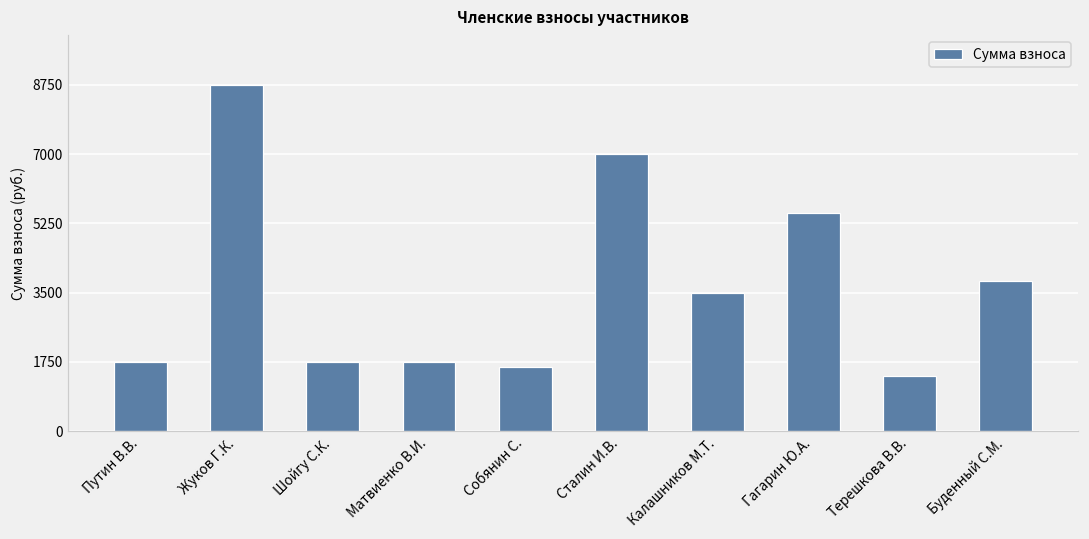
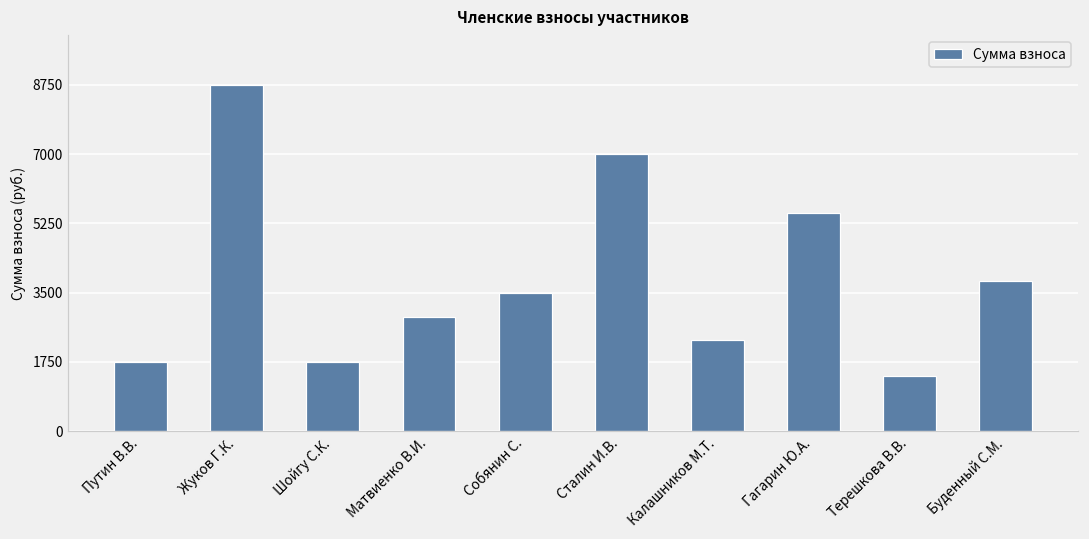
Матвиенко В.И.: 1800 -> 2900
Собянин С.: 1600 -> 3500
Калашников М.Т.: 3500 -> 2300
